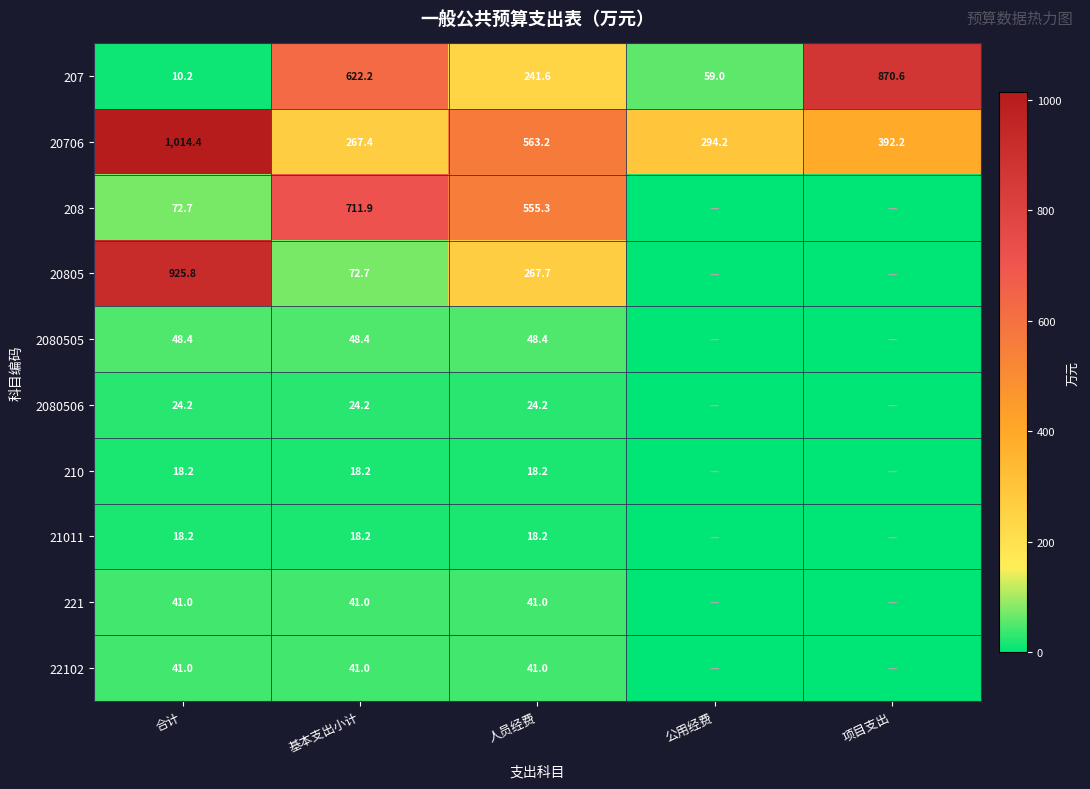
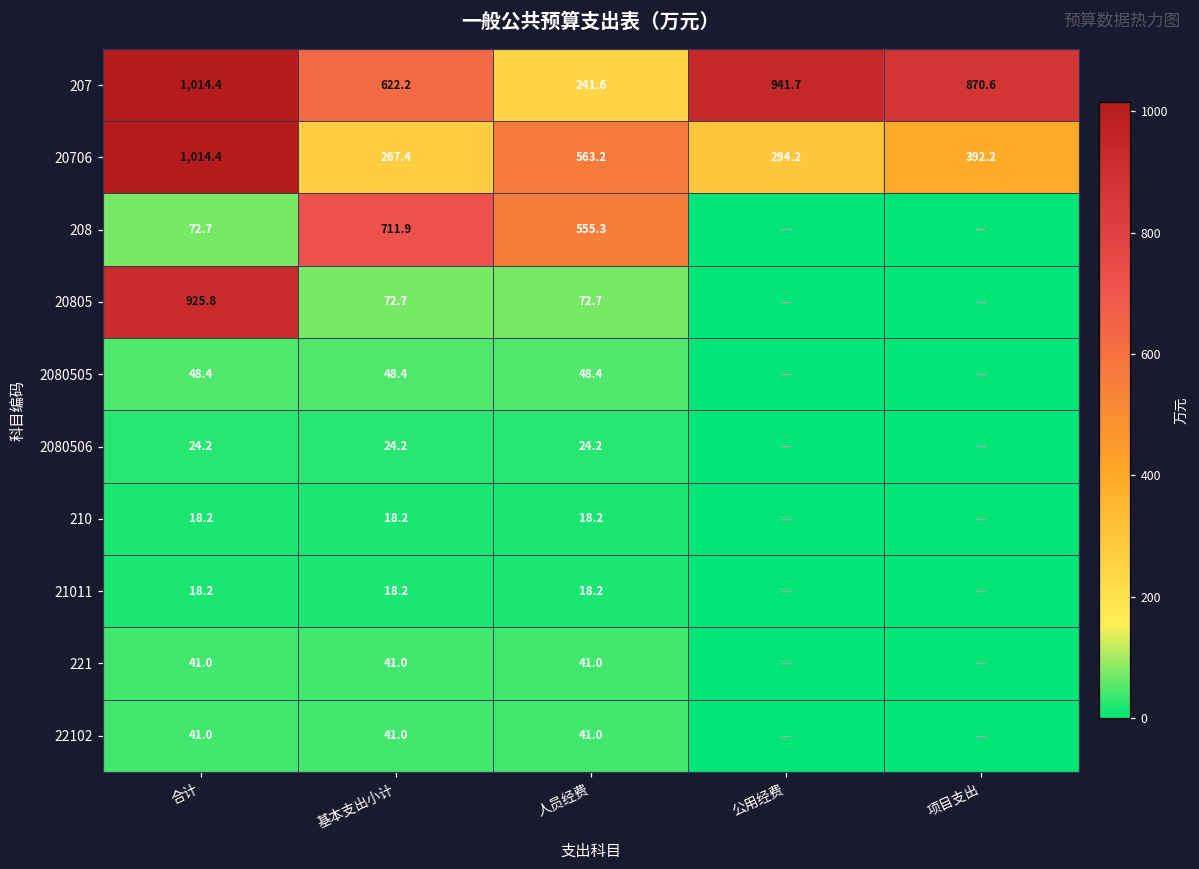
207, 合计: 10.2 -> 1,014.4
207, 公用经费: 59.0 -> 941.7
20805, 人员经费: 267.7 -> 72.7
